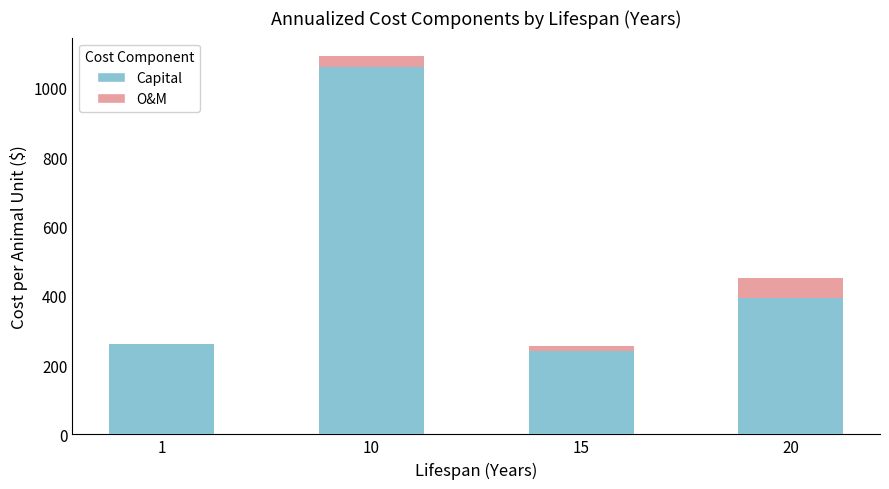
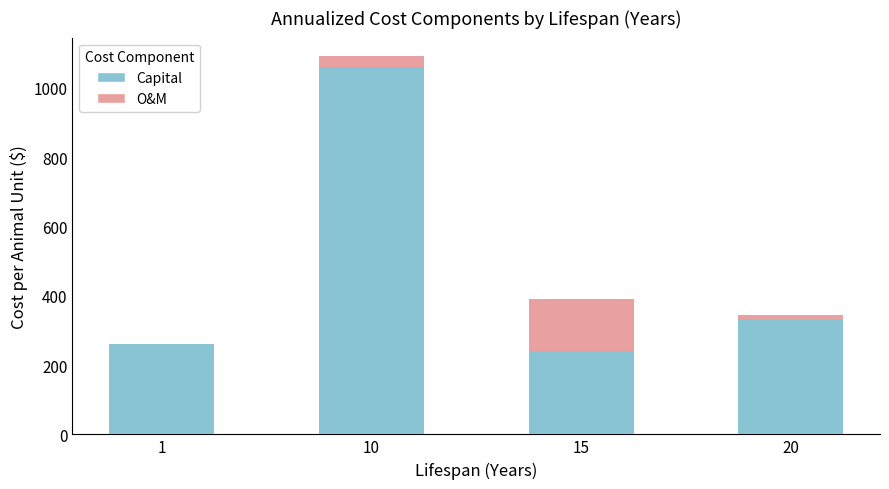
O&M, 15: 20 -> 150
Capital, 20: 390 -> 330
O&M, 20: 60 -> 10
